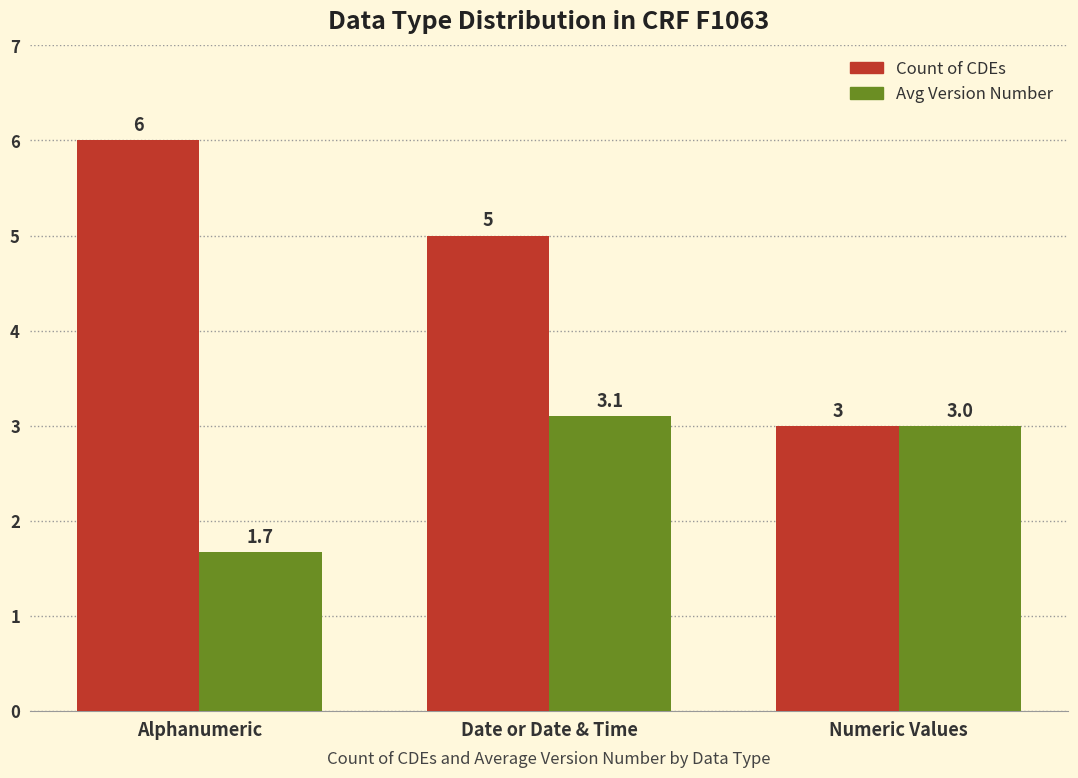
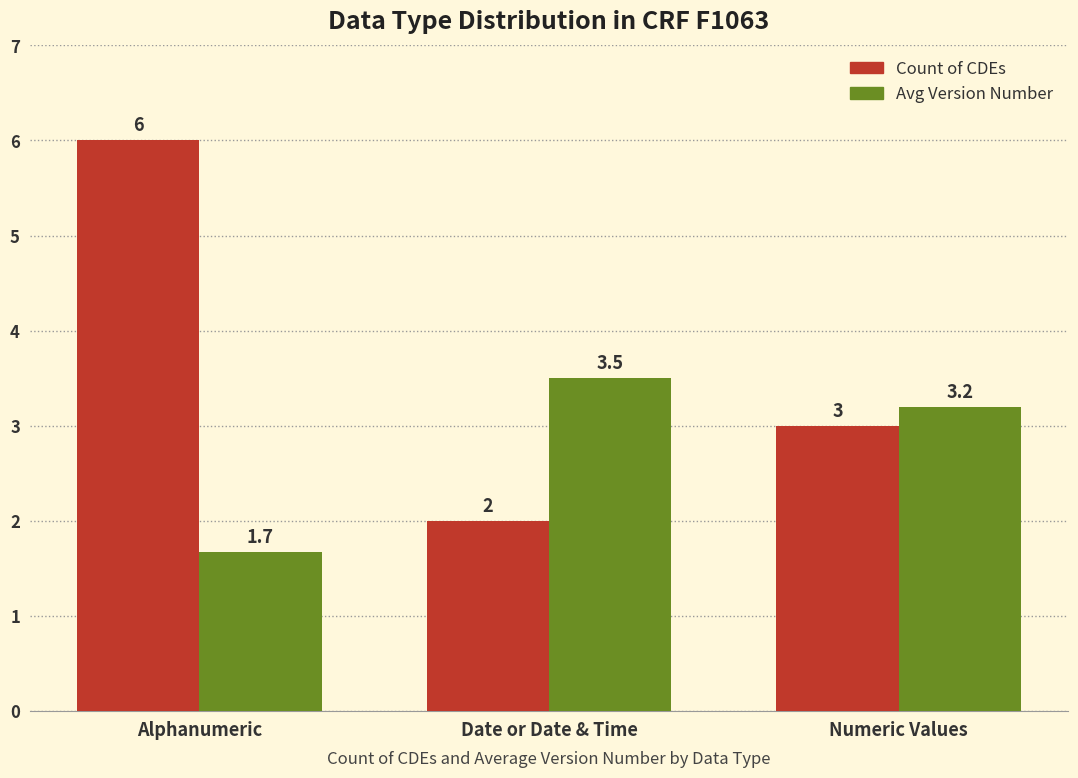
Count of CDEs, Date or Date & Time: 5 -> 2
Avg Version Number, Date or Date & Time: 3.1 -> 3.5
Avg Version Number, Numeric Values: 3.0 -> 3.2
